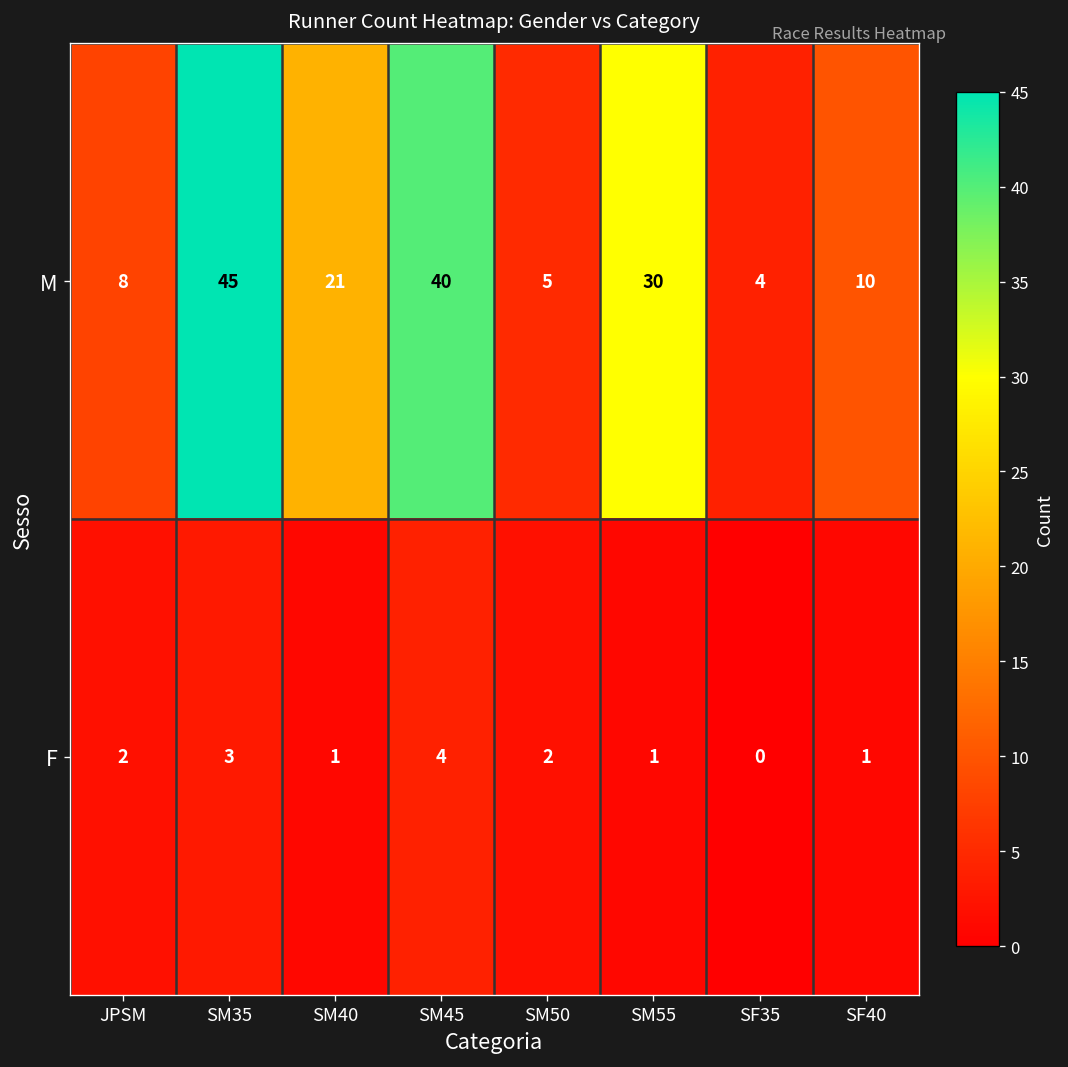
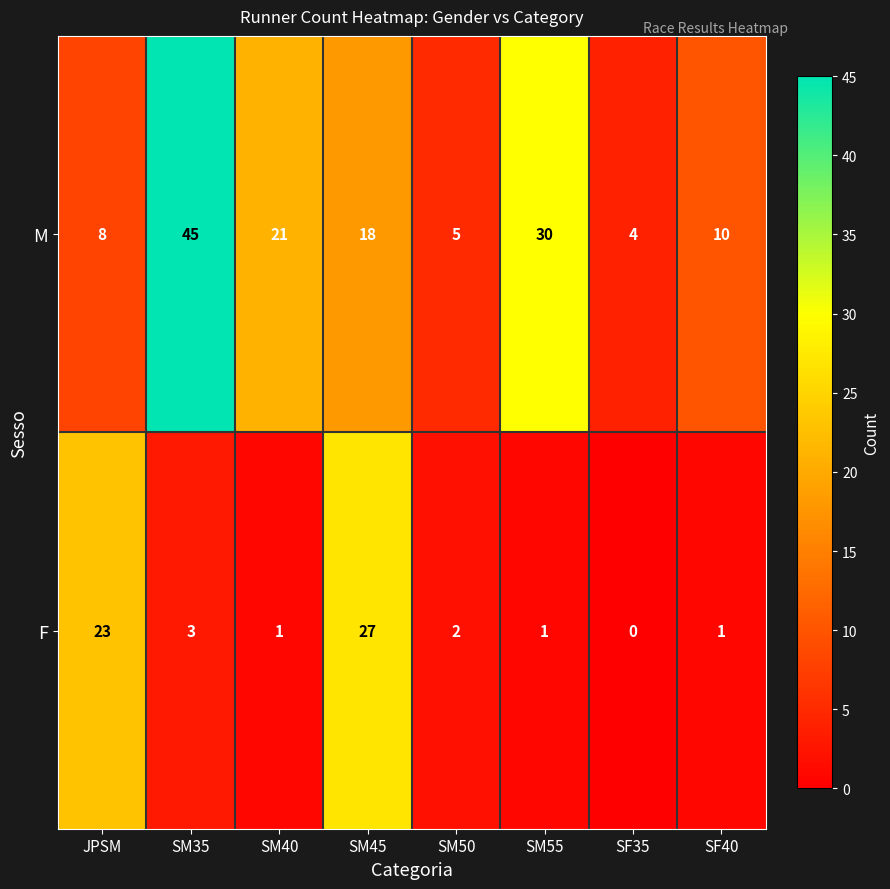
M, SM45: 40 -> 18
F, JPSM: 2 -> 23
F, SM45: 4 -> 27
